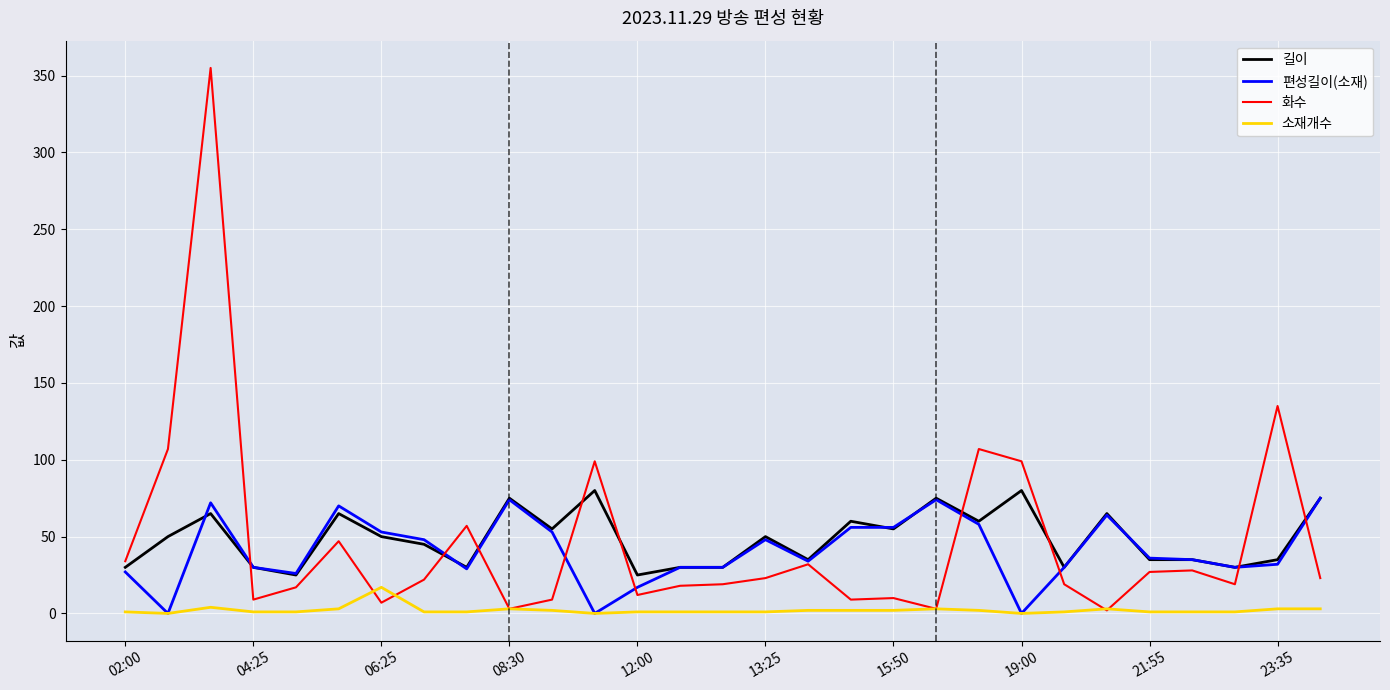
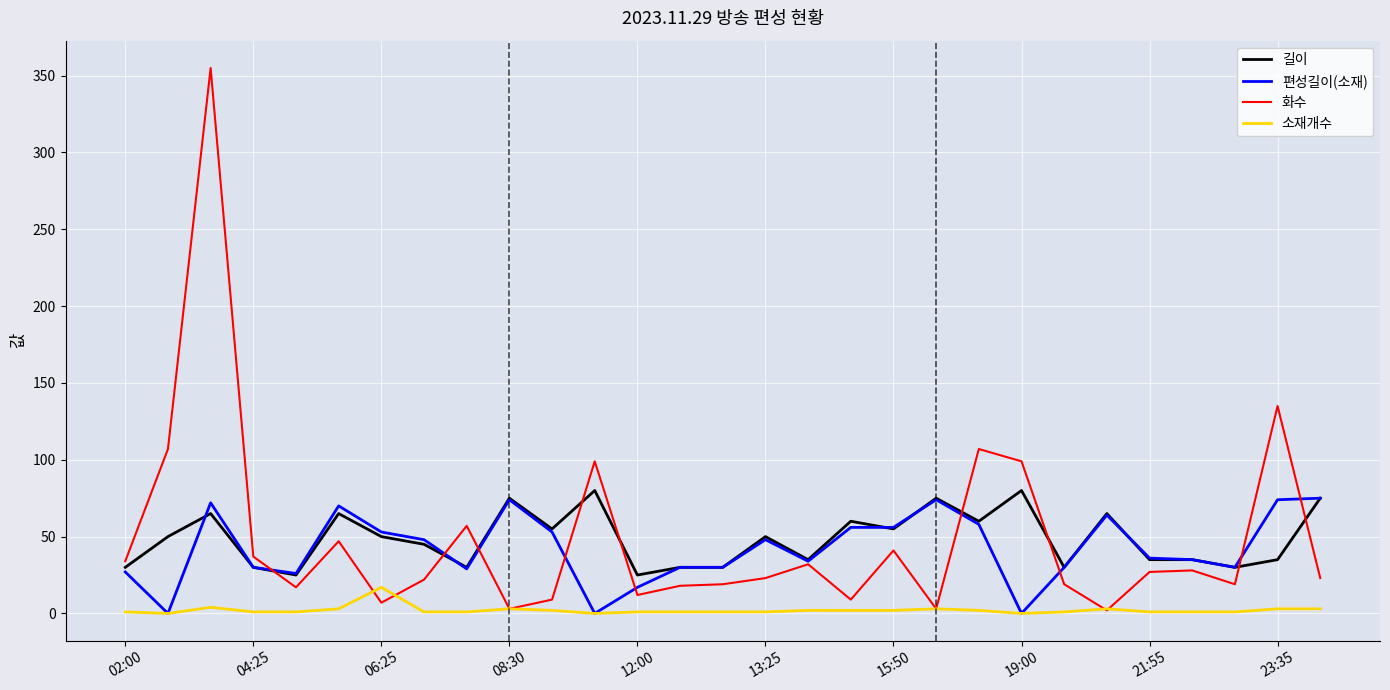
화수, 04:25: 9 -> 37
화수, 15:50: 10 -> 41
편성길이(소재), 23:35: 32 -> 74
